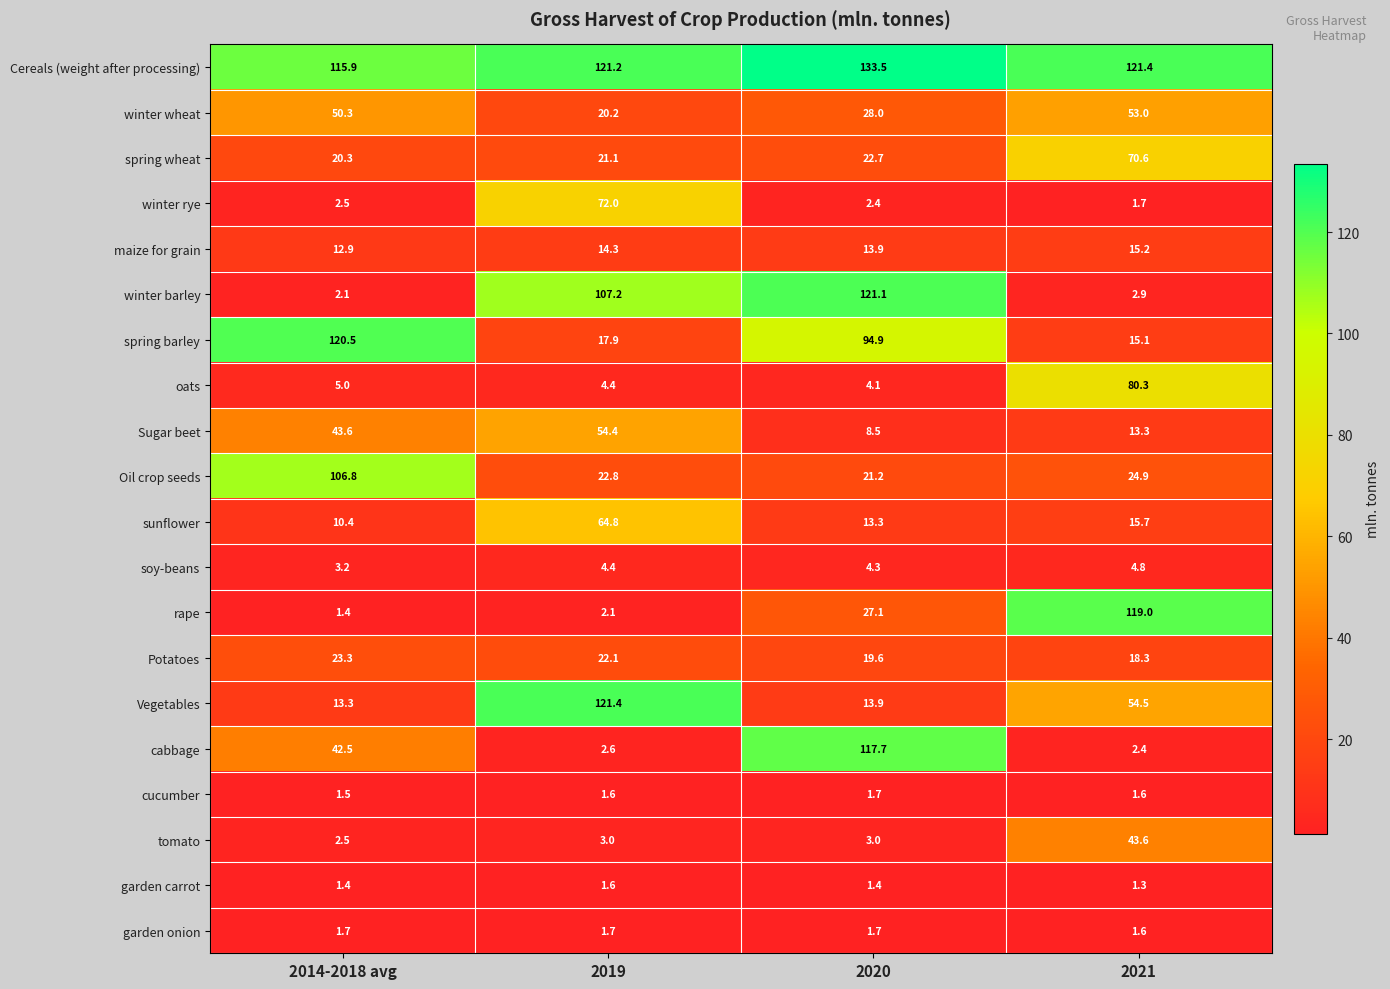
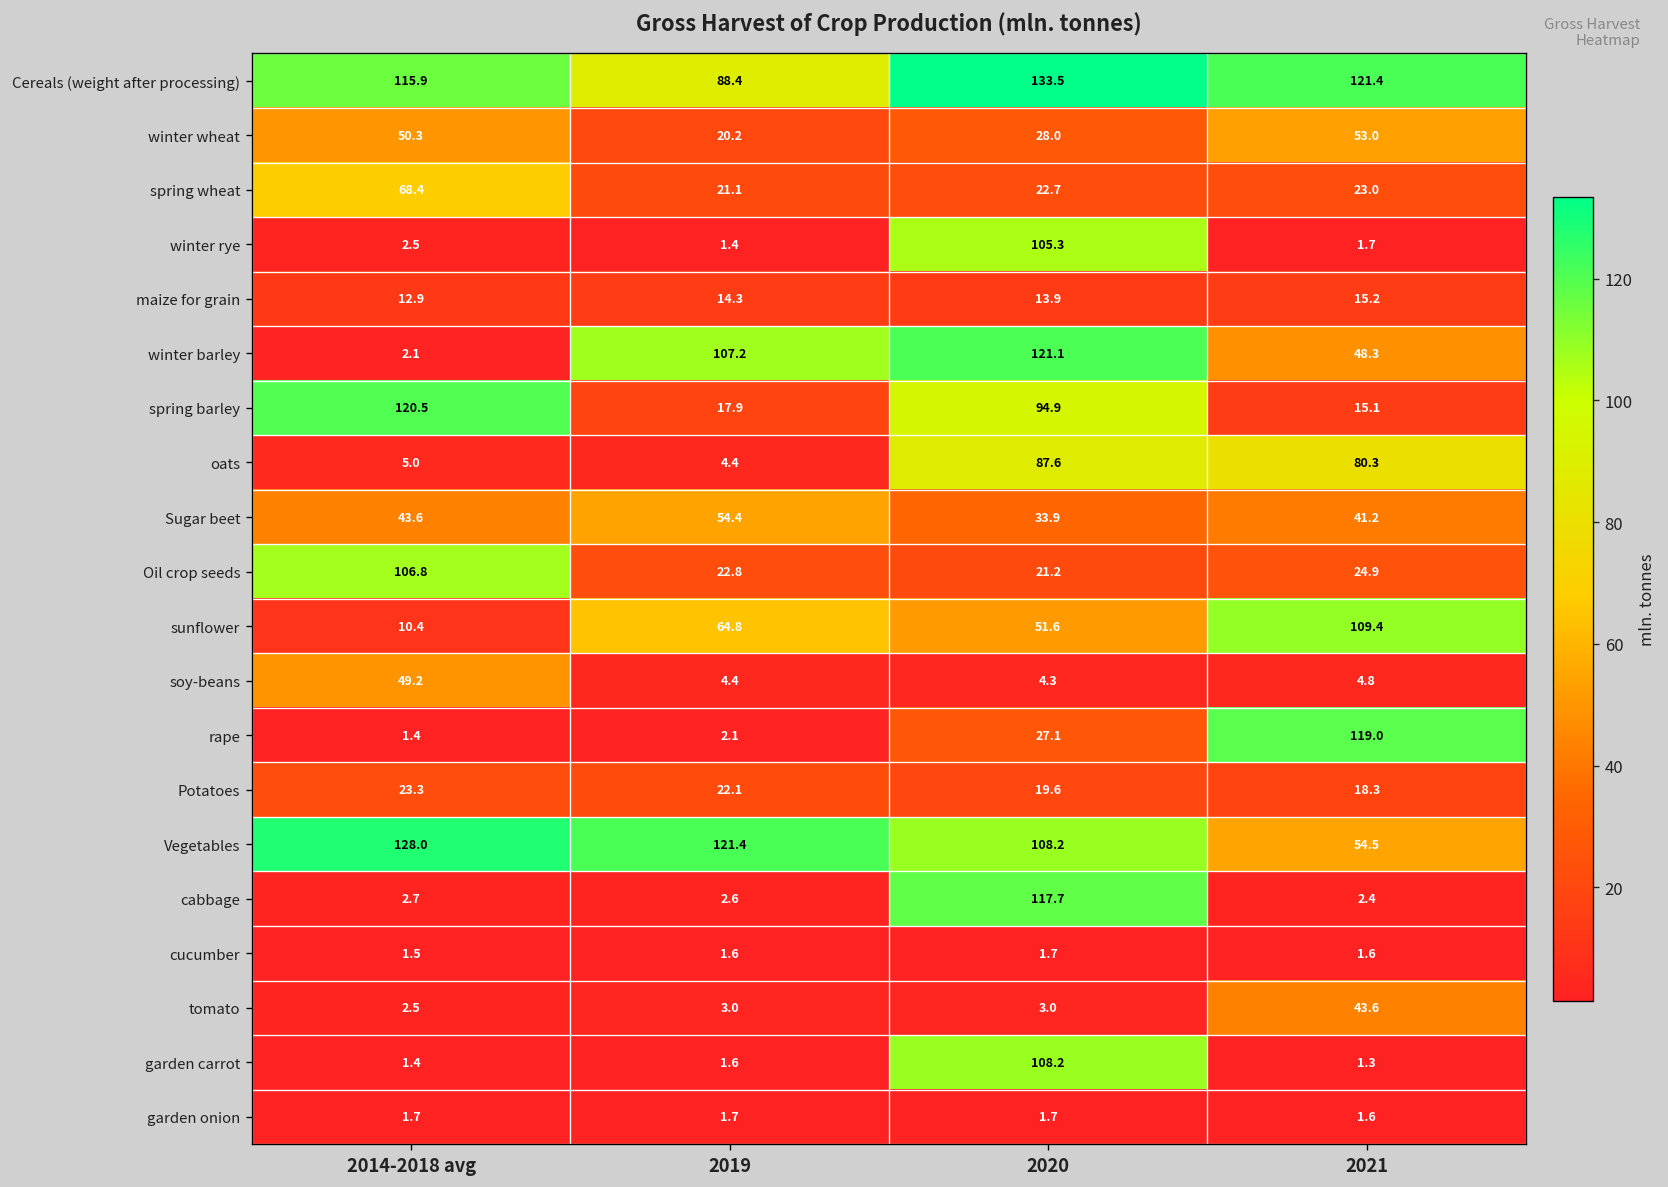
Cereals (weight after processing), 2019: 121.2 -> 88.4
spring wheat, 2014-2018 avg: 20.3 -> 68.4
spring wheat, 2021: 70.6 -> 23.0
winter rye, 2019: 72.0 -> 1.4
winter rye, 2020: 2.4 -> 105.3
winter barley, 2021: 2.9 -> 48.3
oats, 2020: 4.1 -> 87.6
Sugar beet, 2020: 8.5 -> 33.9
Sugar beet, 2021: 13.3 -> 41.2
sunflower, 2020: 13.3 -> 51.6
sunflower, 2021: 15.7 -> 109.4
soy-beans, 2014-2018 avg: 3.2 -> 49.2
Vegetables, 2014-2018 avg: 13.3 -> 128.0
Vegetables, 2020: 13.9 -> 108.2
cabbage, 2014-2018 avg: 42.5 -> 2.7
garden carrot, 2020: 1.4 -> 108.2
